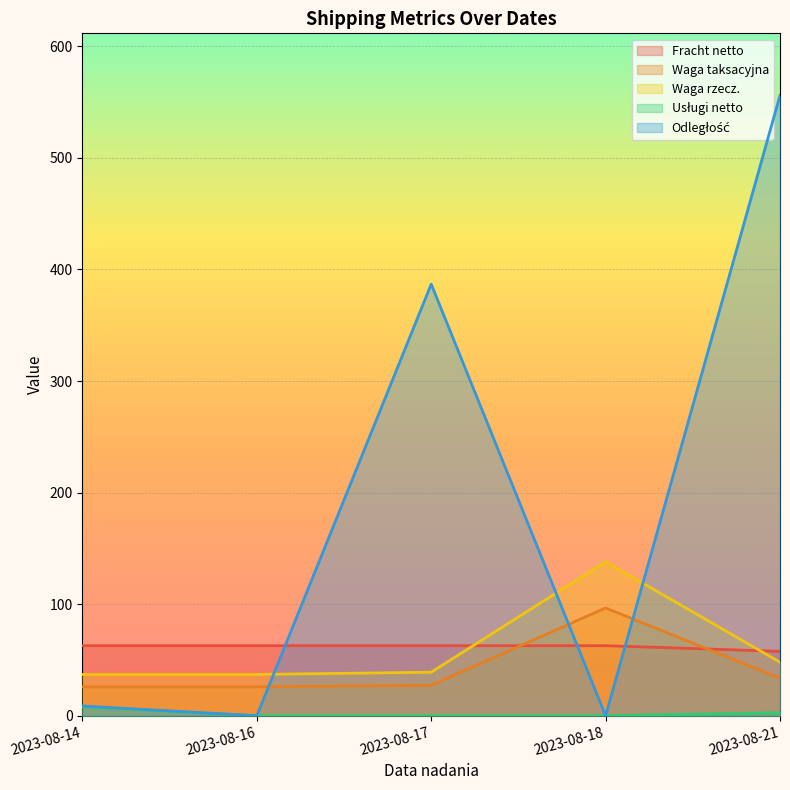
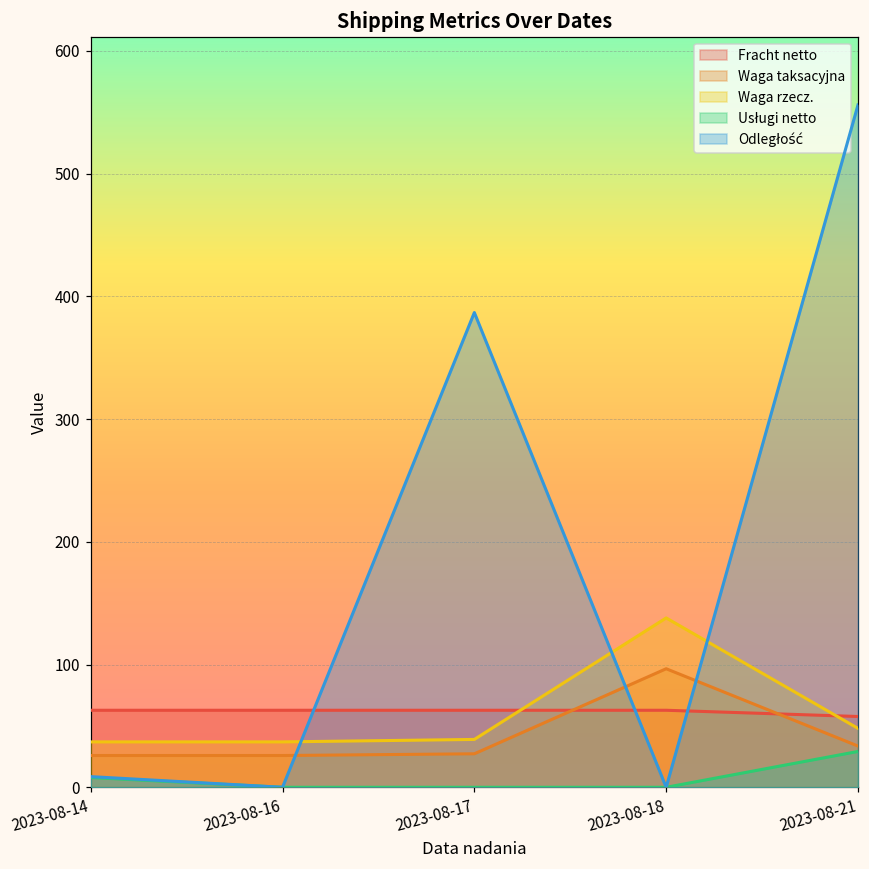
Usługi netto, 2023-08-21: 3 -> 29
